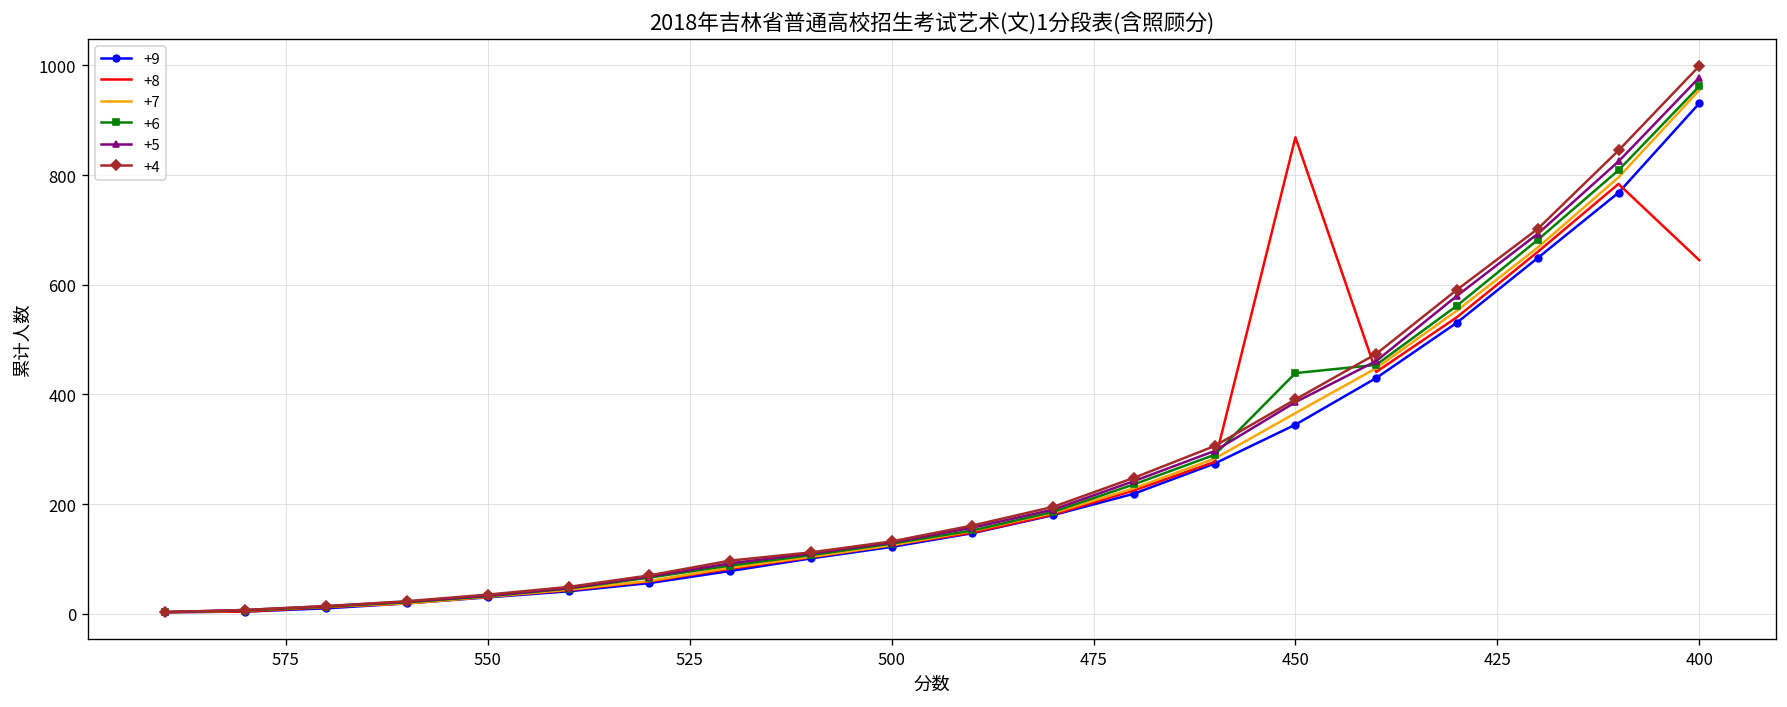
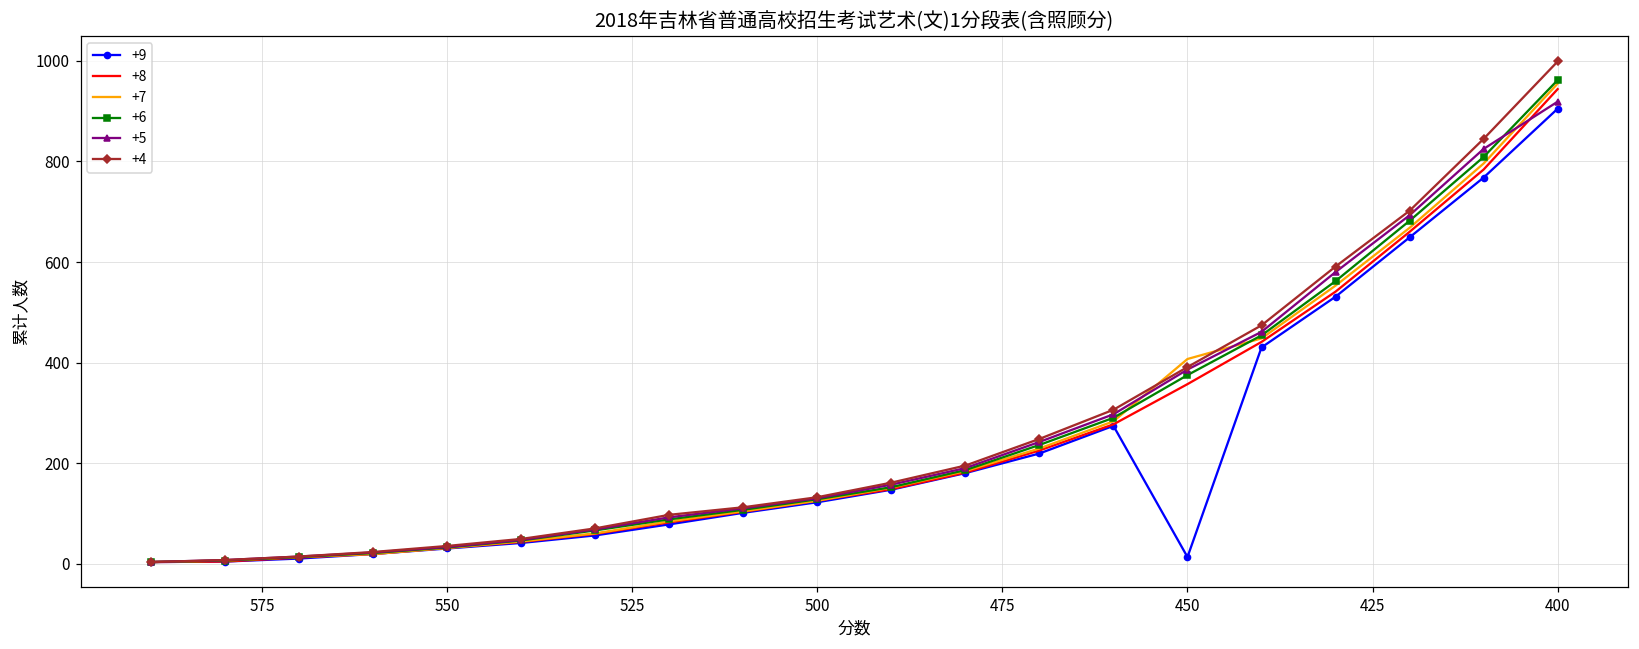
+9, 450: 350 -> 10
+8, 450: 870 -> 360
+7, 450: 370 -> 410
+6, 450: 440 -> 380
+9, 400: 930 -> 910
+8, 400: 650 -> 940
+5, 400: 980 -> 920
